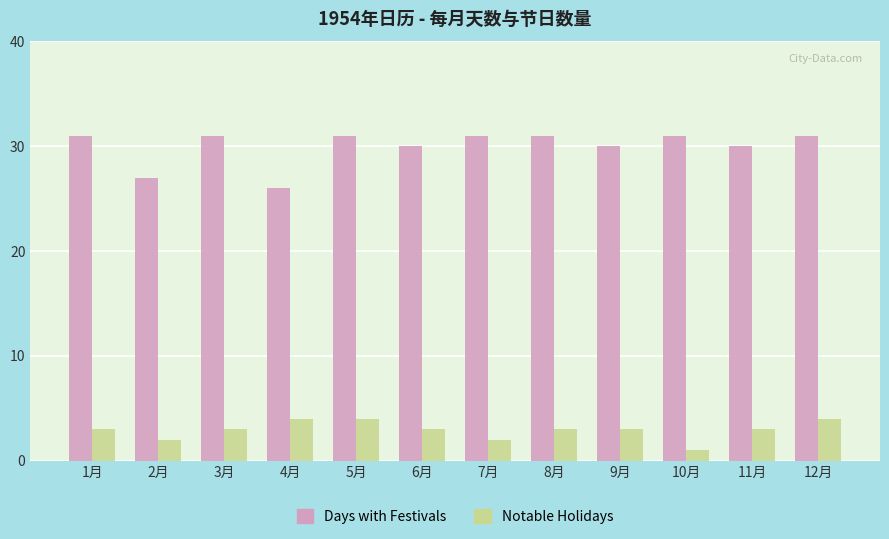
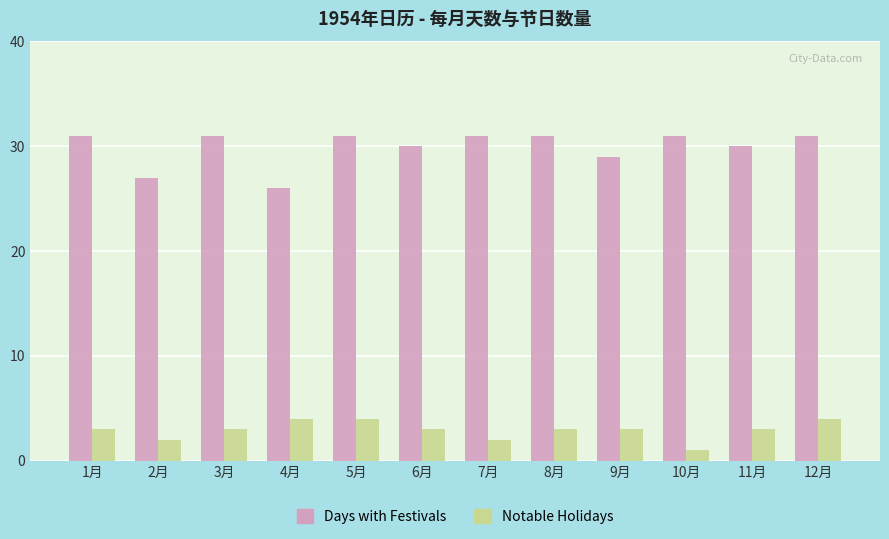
Days with Festivals, 9月: 30 -> 29
